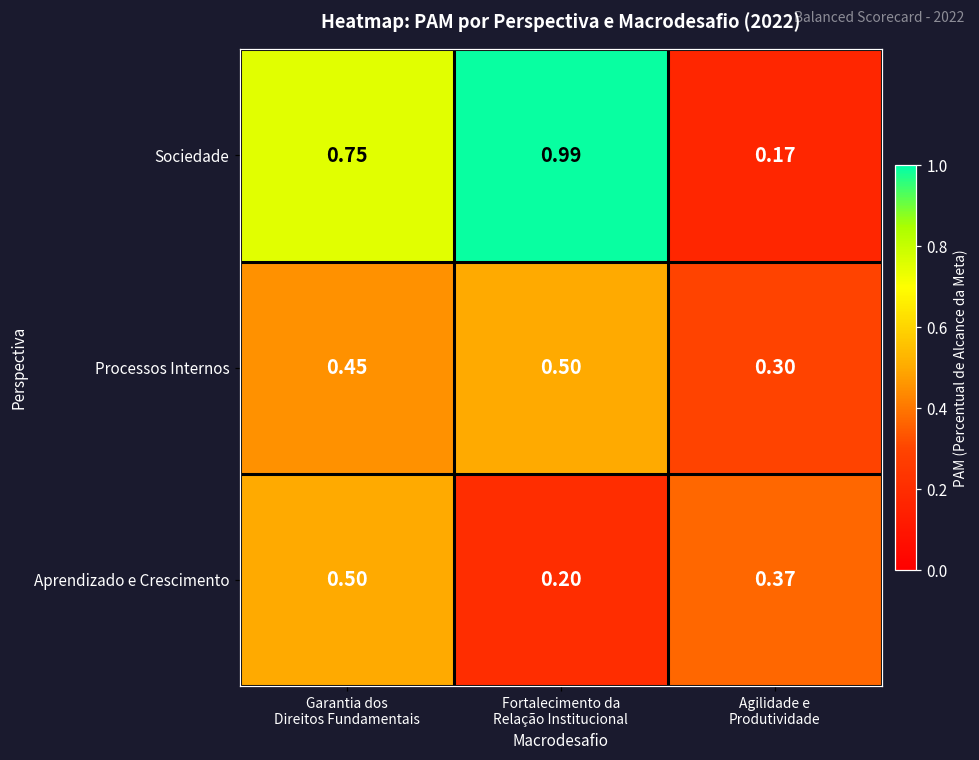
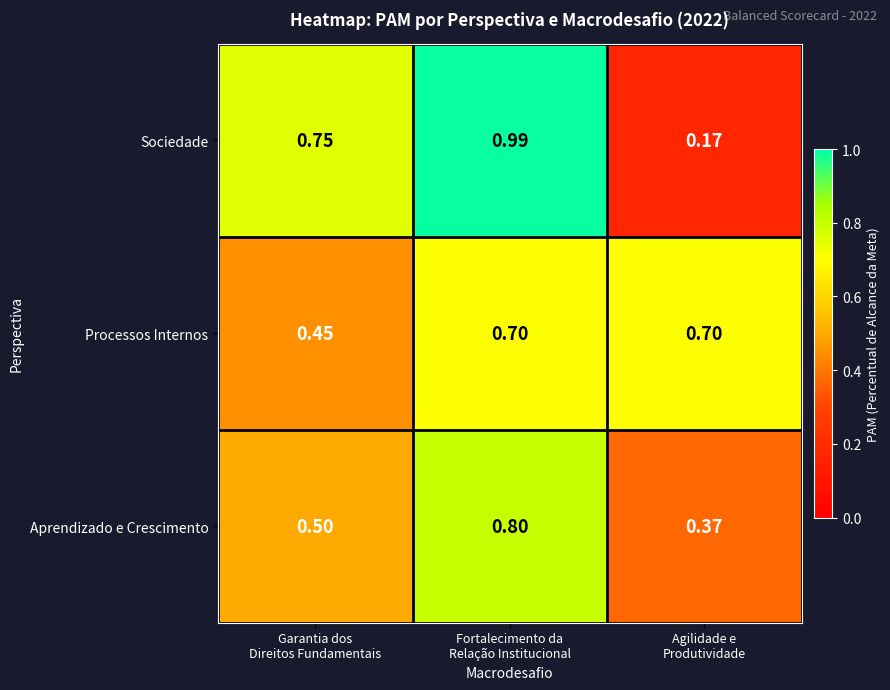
Processos Internos, Fortalecimento da Relação Institucional: 0.50 -> 0.70
Processos Internos, Agilidade e Produtividade: 0.30 -> 0.70
Aprendizado e Crescimento, Fortalecimento da Relação Institucional: 0.20 -> 0.80
